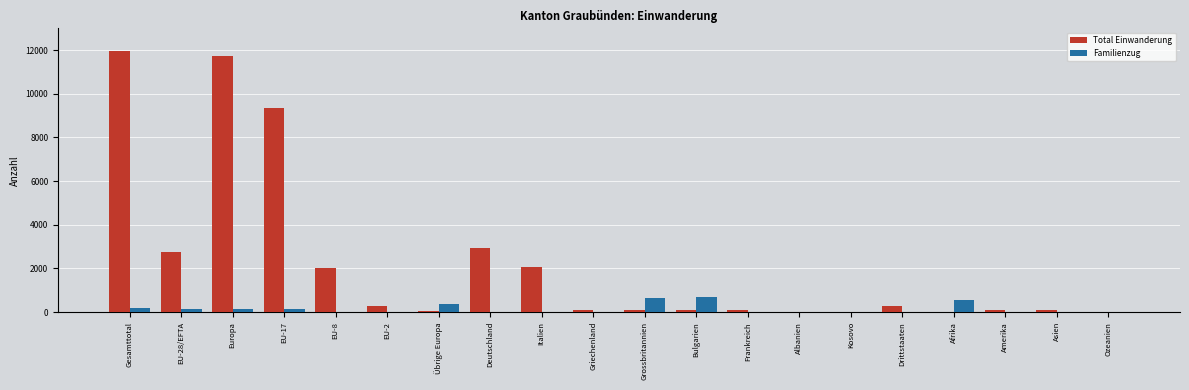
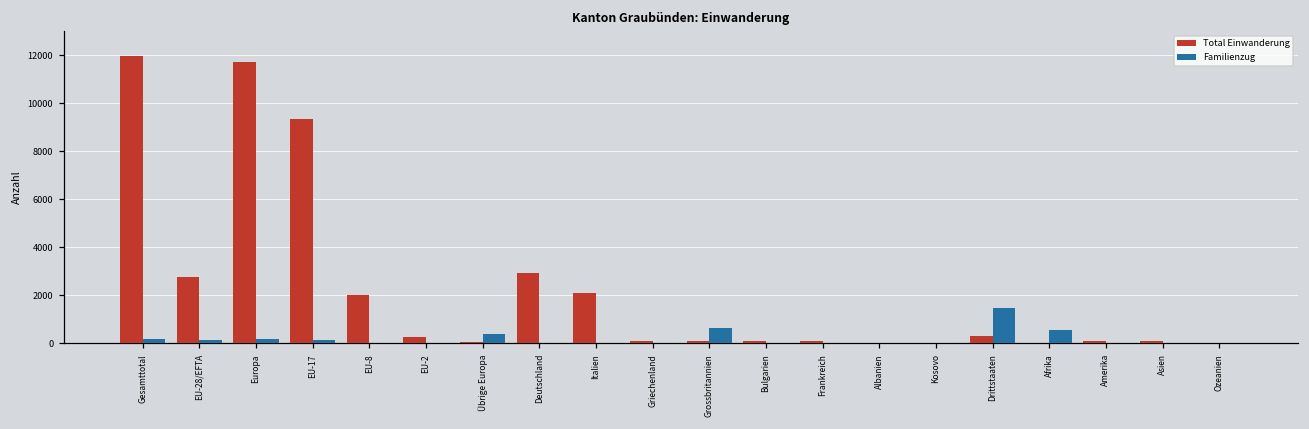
Familienzug, Bulgarien: 700 -> 0
Familienzug, Drittstaaten: 0 -> 1500
